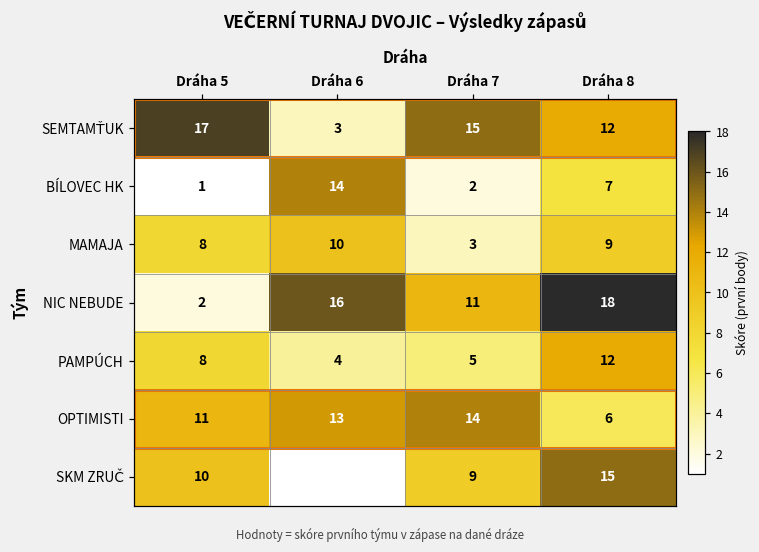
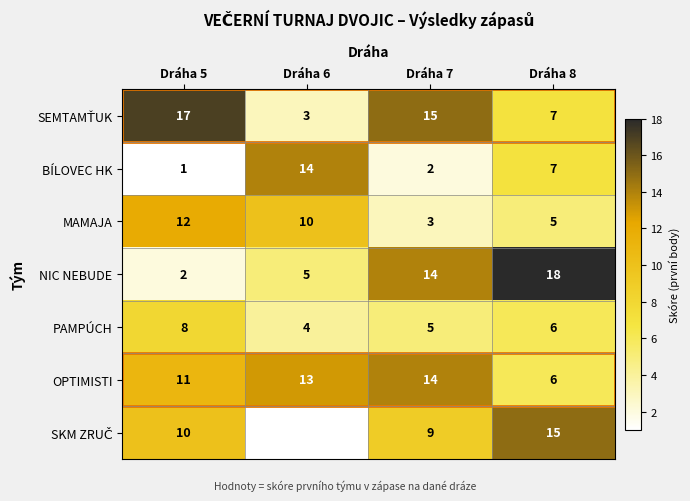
SEMTAMŤUK, Dráha 8: 12 -> 7
MAMAJA, Dráha 5: 8 -> 12
MAMAJA, Dráha 8: 9 -> 5
NIC NEBUDE, Dráha 6: 16 -> 5
NIC NEBUDE, Dráha 7: 11 -> 14
PAMPÚCH, Dráha 8: 12 -> 6
